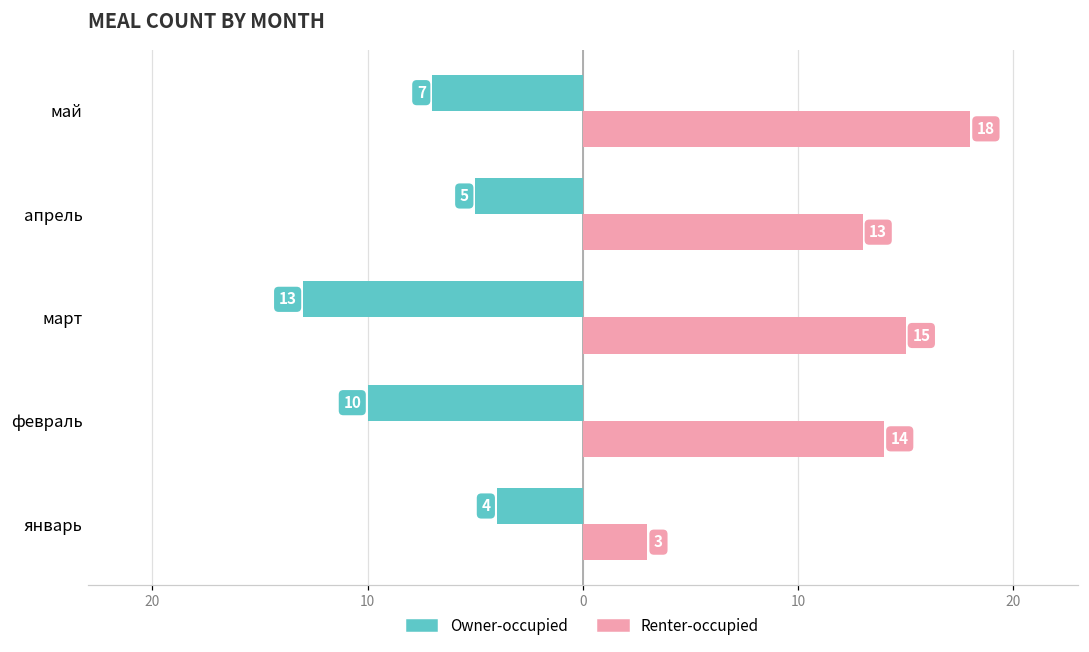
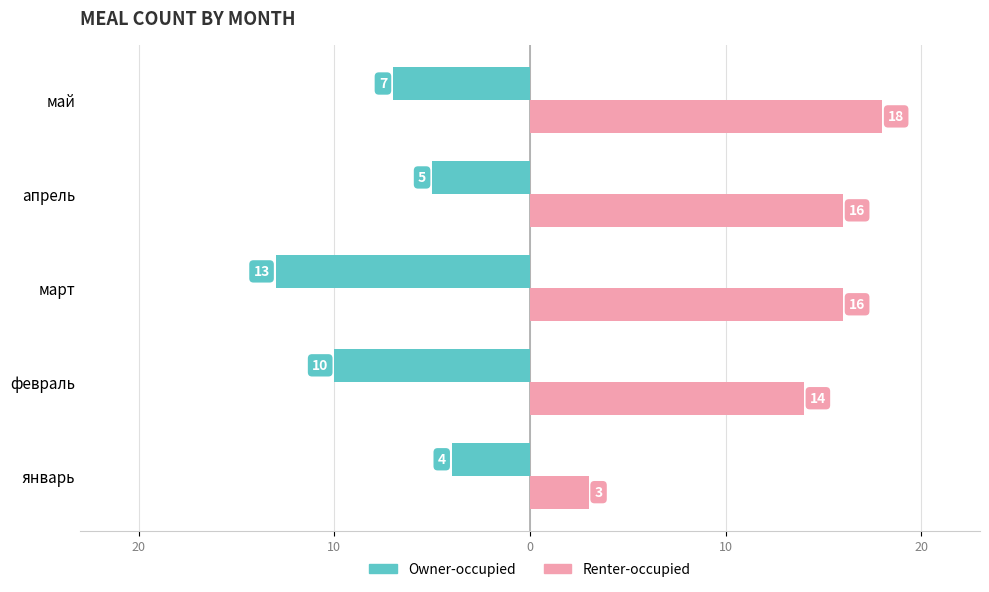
Renter-occupied, апрель: 13 -> 16
Renter-occupied, март: 15 -> 16
